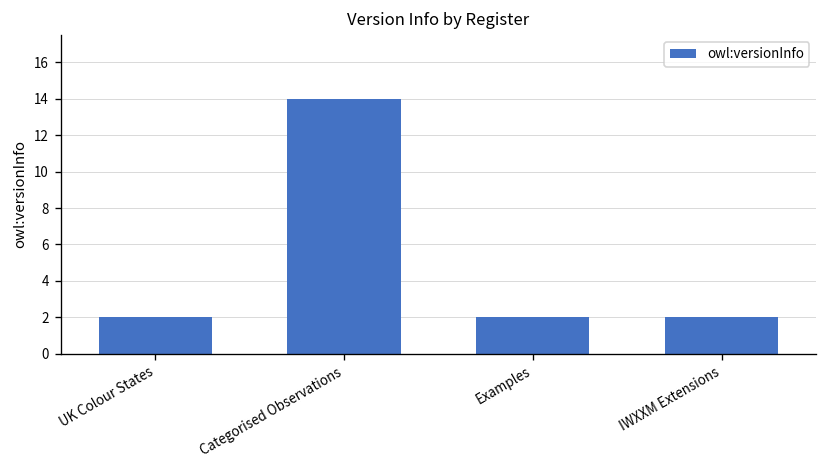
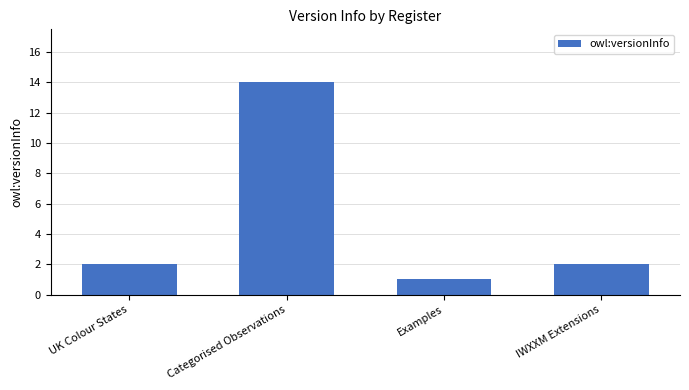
Examples: 2 -> 1
